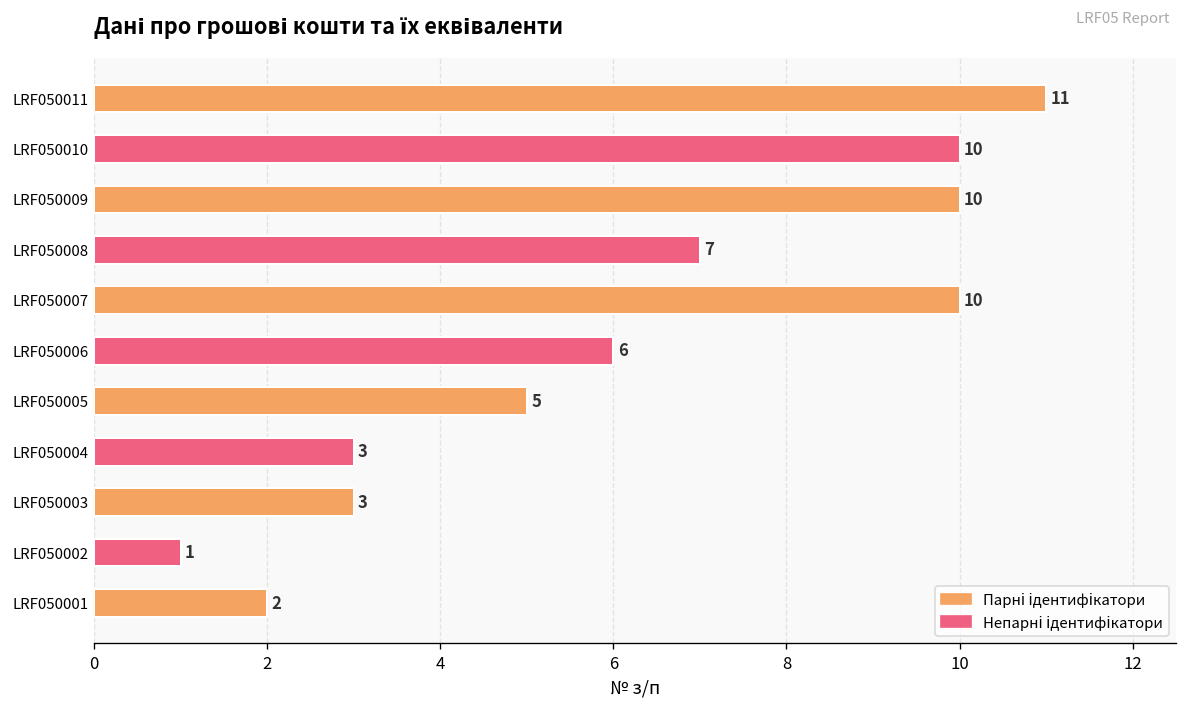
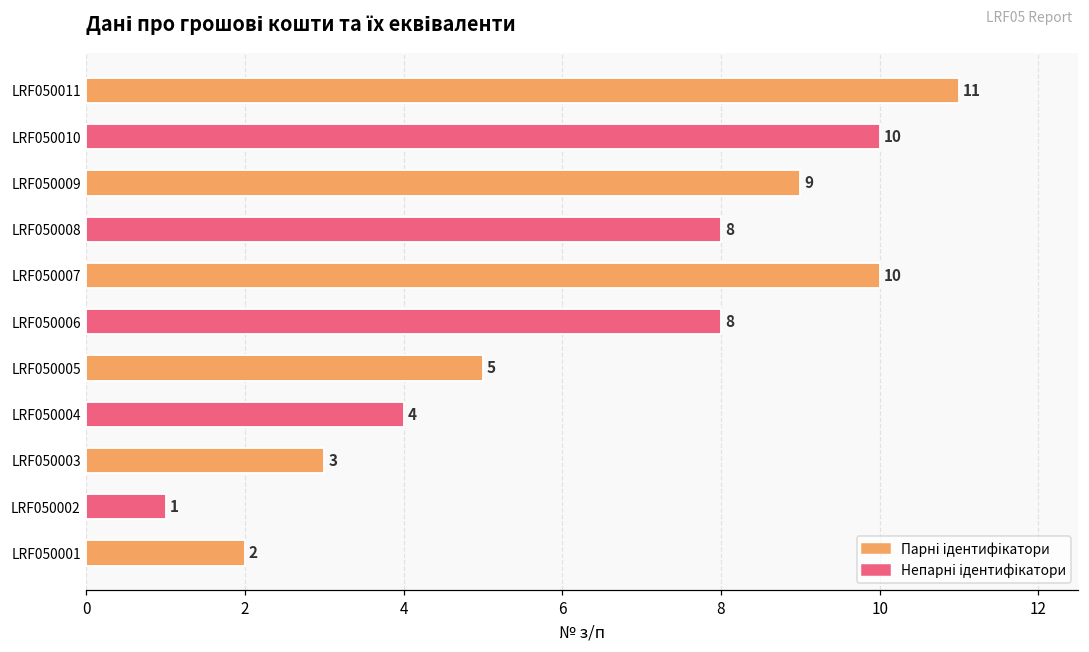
LRF050009: 10 -> 9
LRF050008: 7 -> 8
LRF050006: 6 -> 8
LRF050004: 3 -> 4
